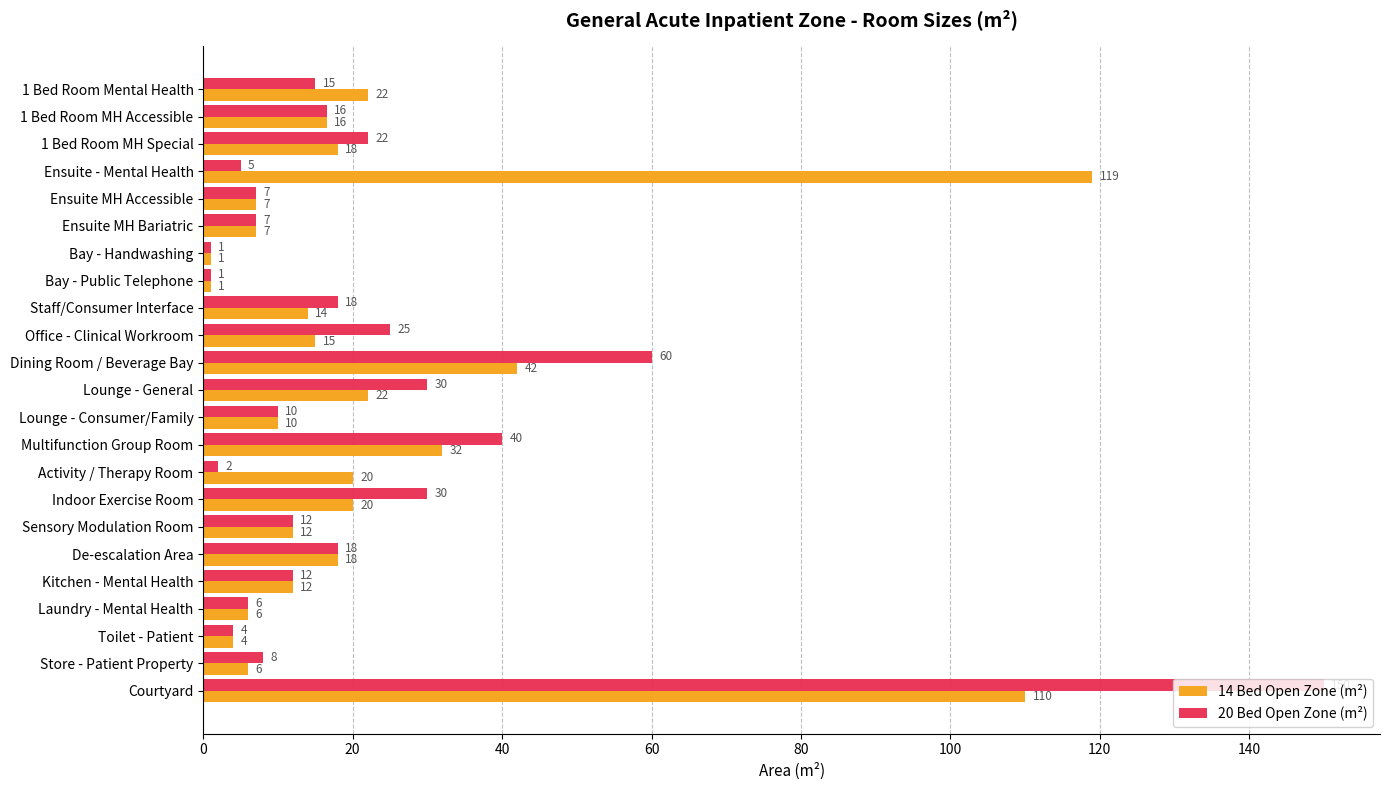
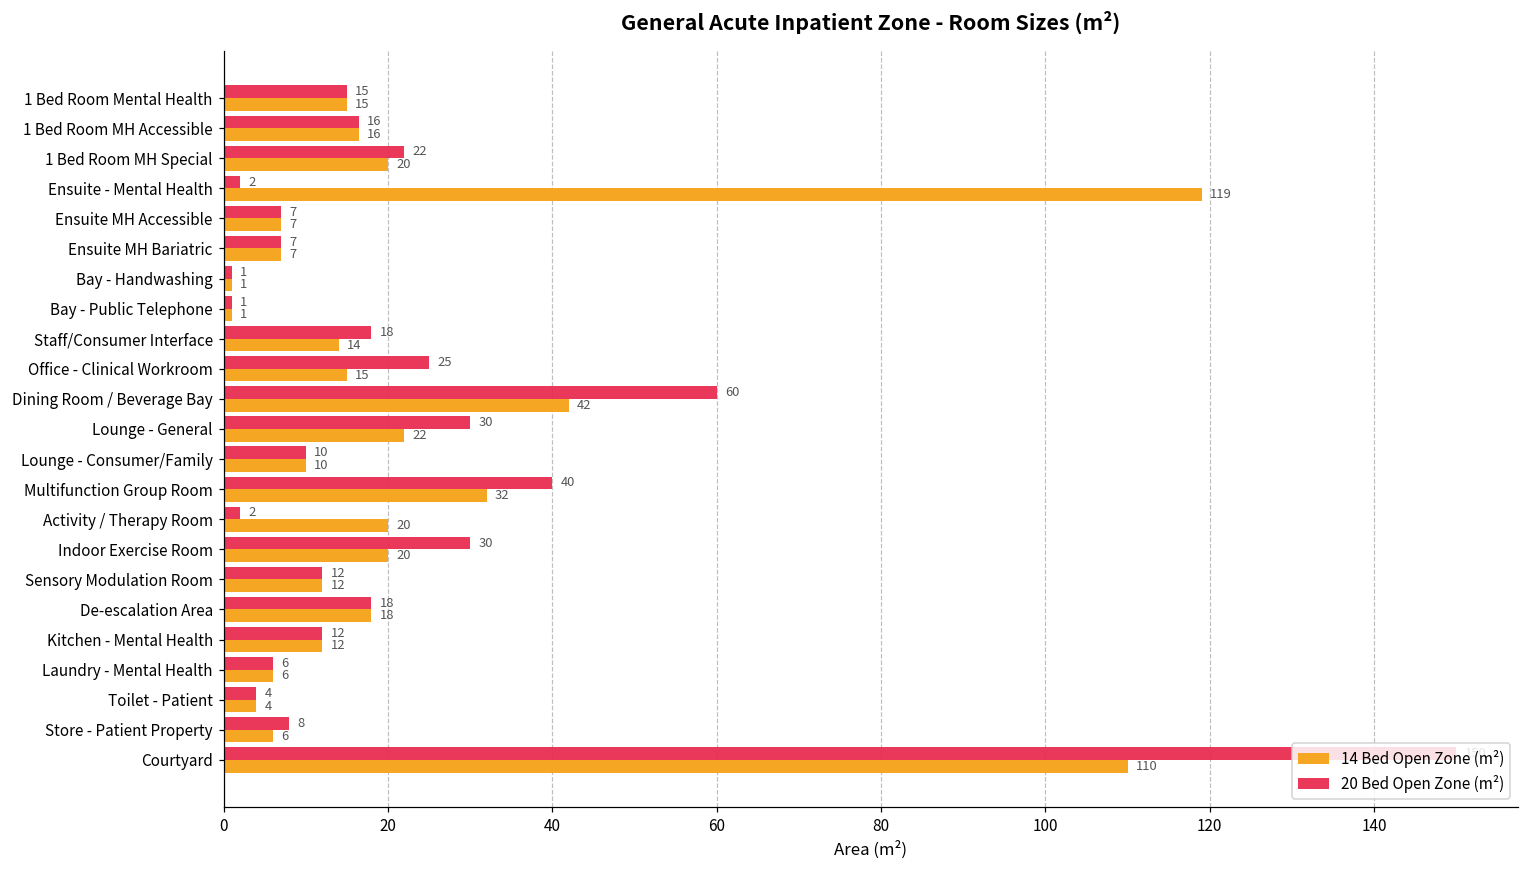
14 Bed Open Zone (m²), 1 Bed Room Mental Health: 22 -> 15
14 Bed Open Zone (m²), 1 Bed Room MH Special: 18 -> 20
20 Bed Open Zone (m²), Ensuite - Mental Health: 5 -> 2
